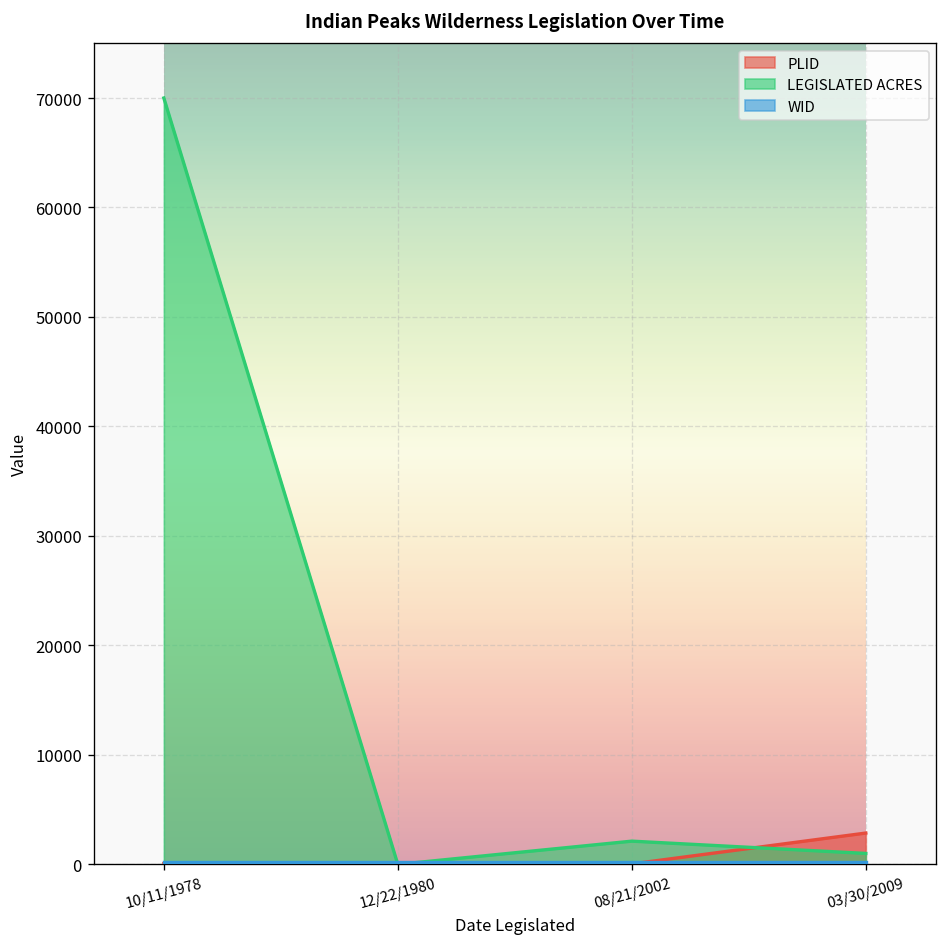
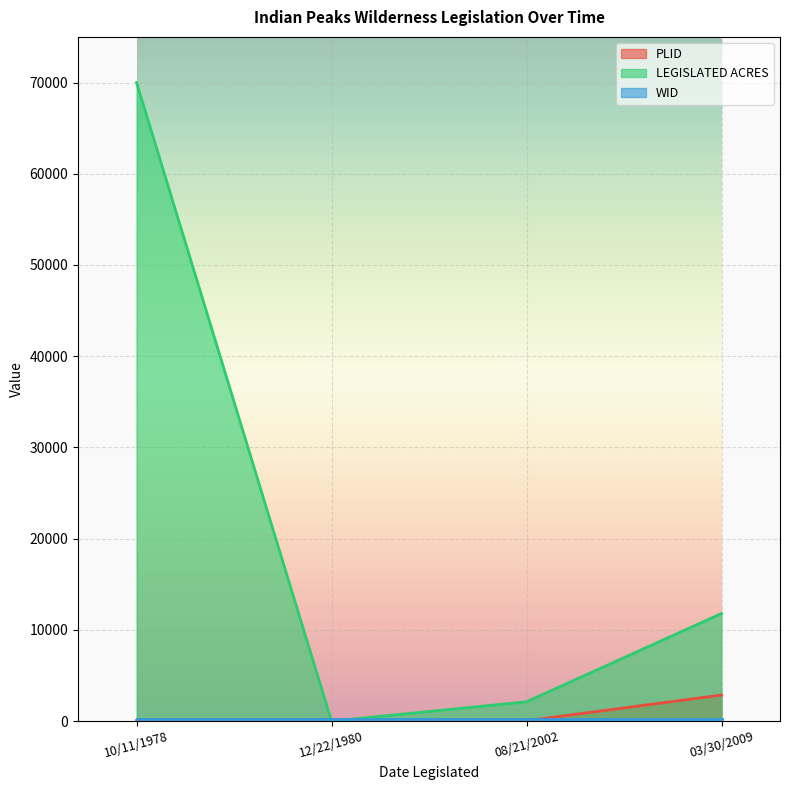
LEGISLATED ACRES, 03/30/2009: 1000 -> 12000
